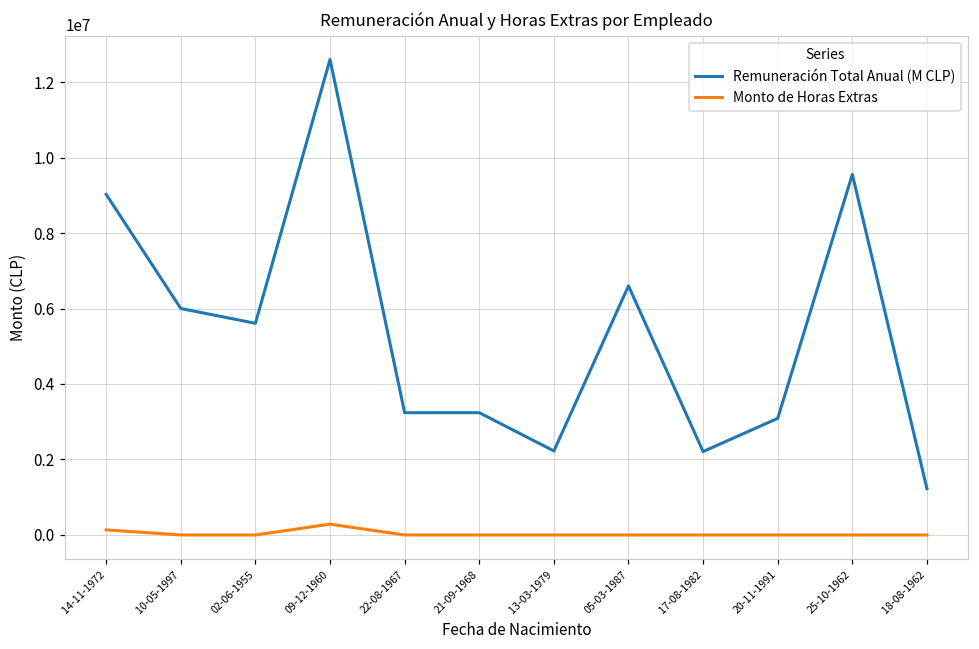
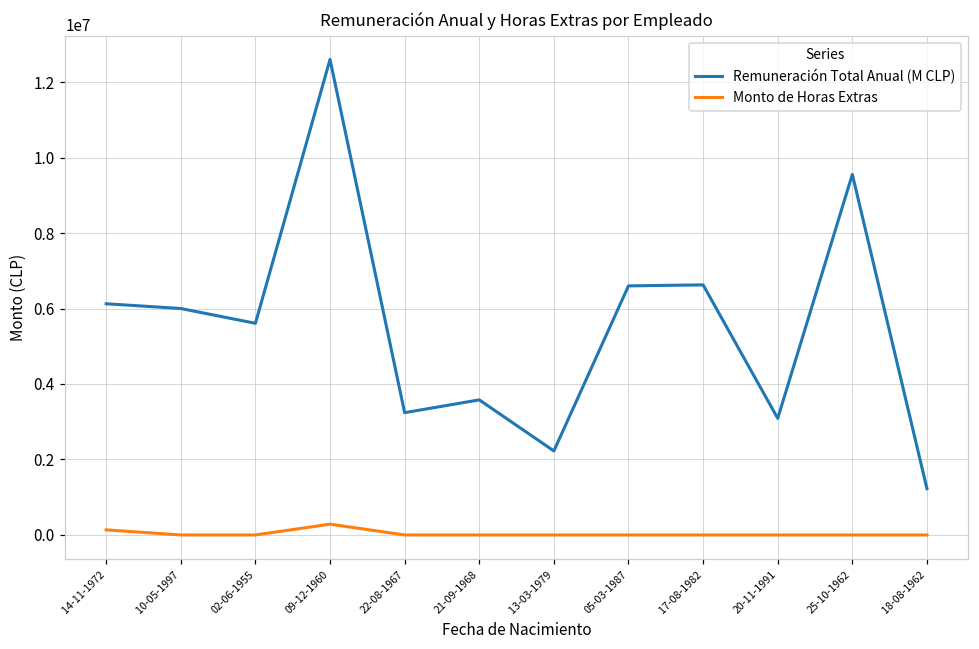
Remuneración Total Anual (M CLP), 14-11-1972: 9000000 -> 6100000
Remuneración Total Anual (M CLP), 21-09-1968: 3200000 -> 3600000
Remuneración Total Anual (M CLP), 17-08-1982: 2200000 -> 6600000
